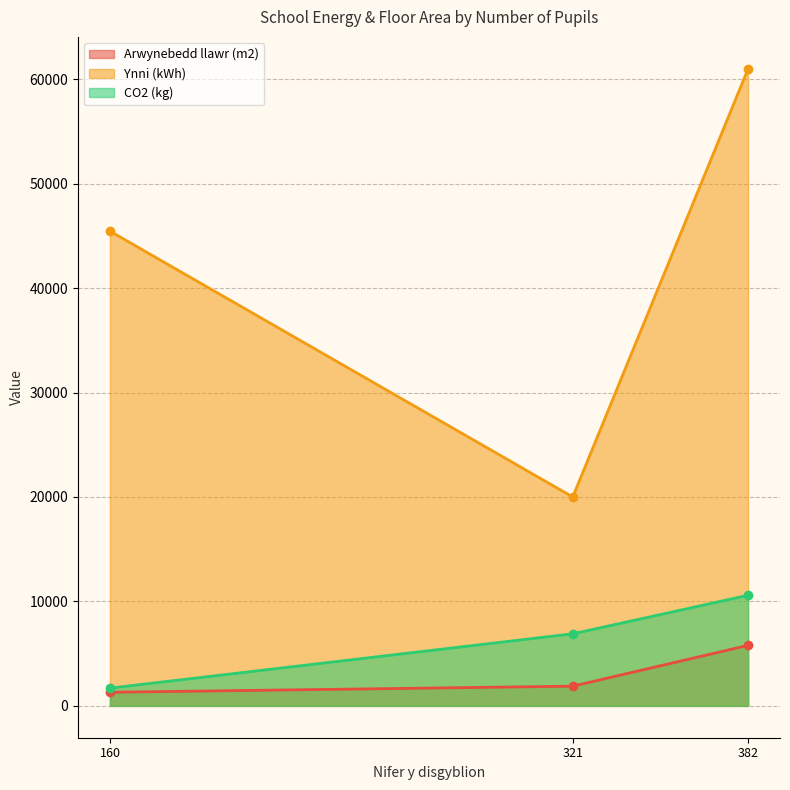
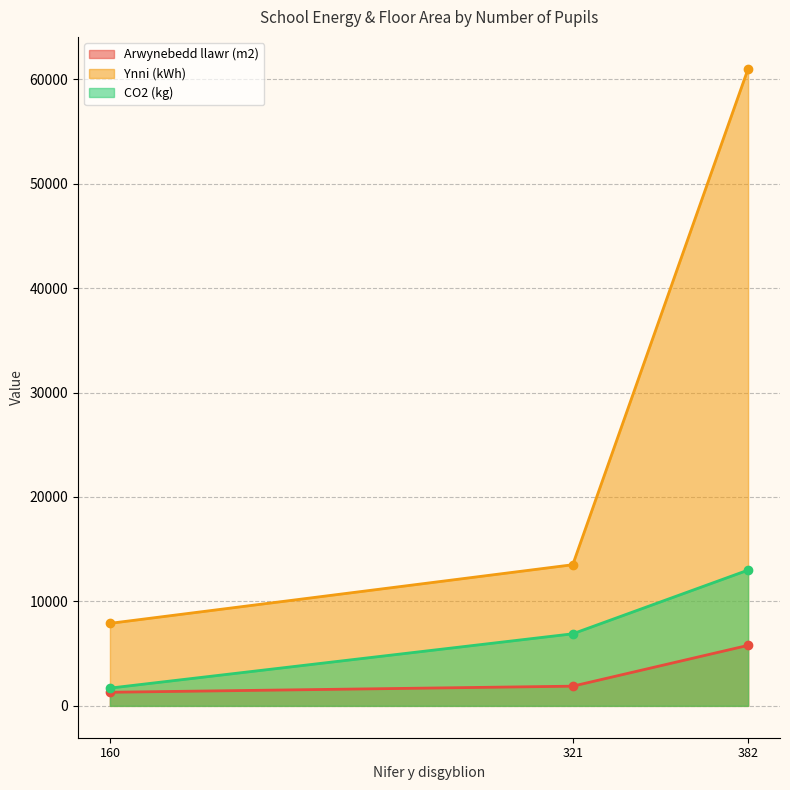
Ynni (kWh), 160: 45500 -> 7900
Ynni (kWh), 321: 20000 -> 13500
CO2 (kg), 382: 10600 -> 13000
